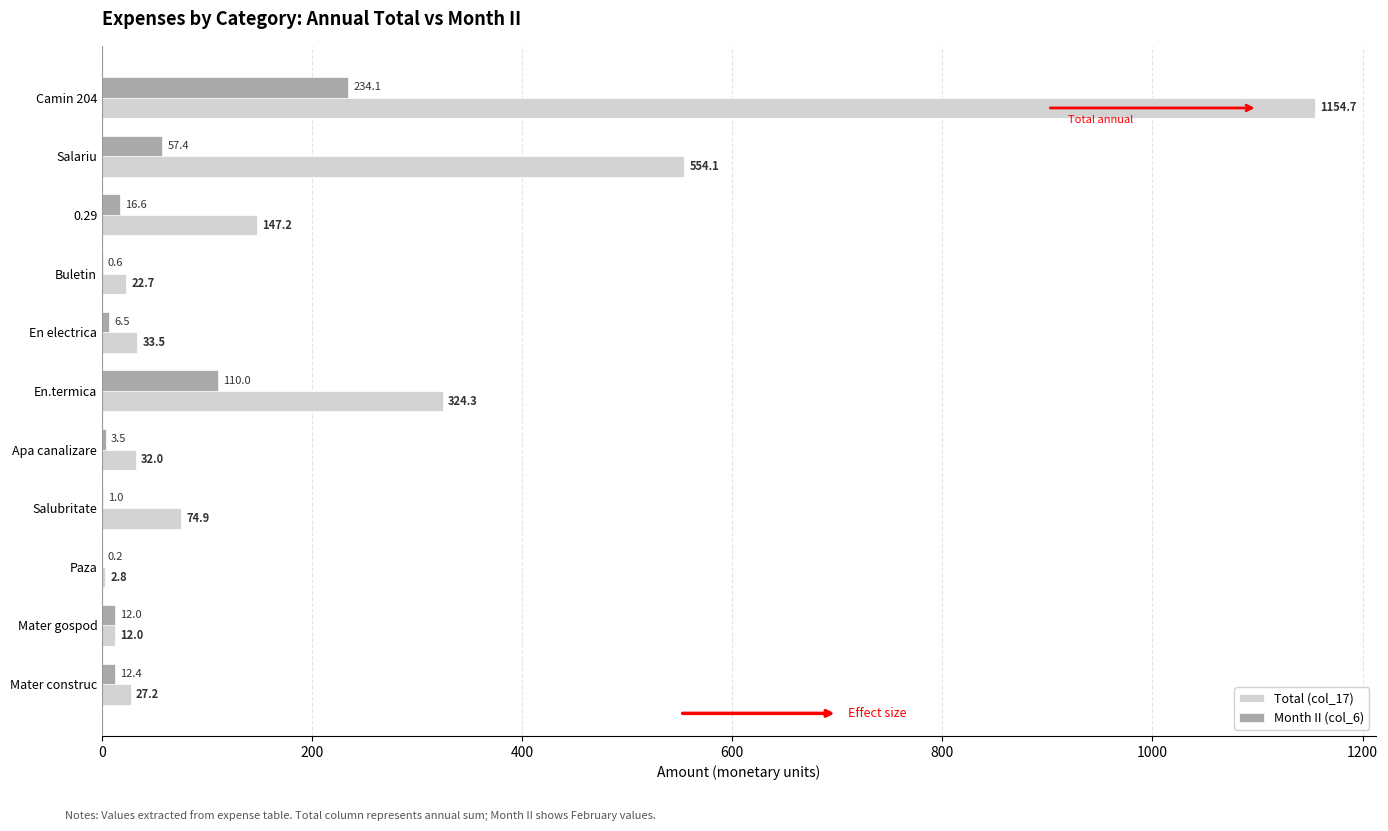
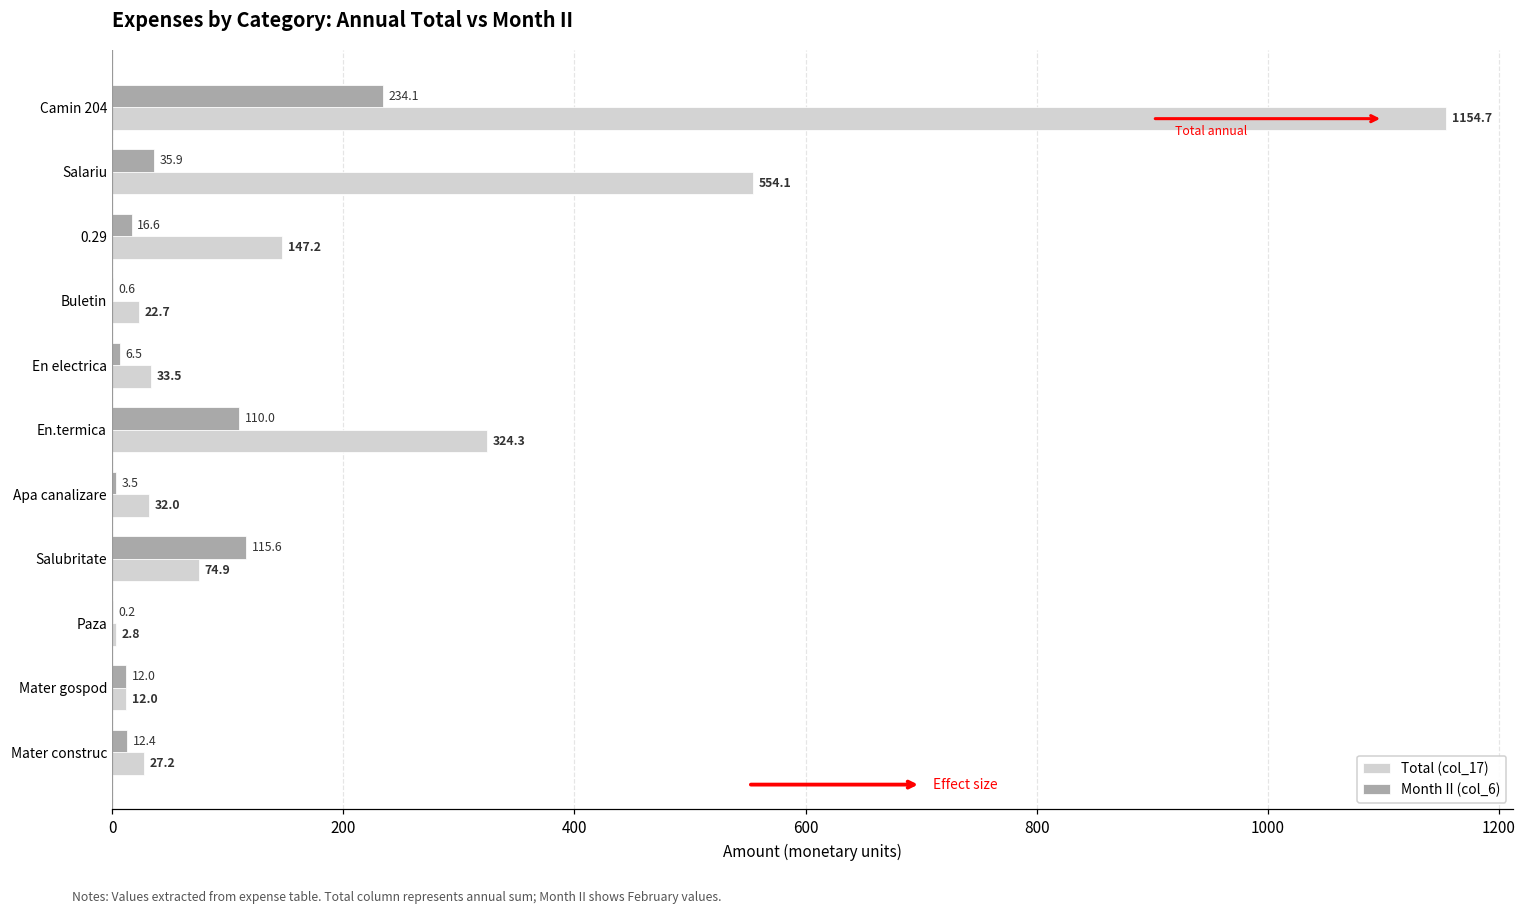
Month II (col_6), Salariu: 57.4 -> 35.9
Month II (col_6), Salubritate: 1.0 -> 115.6
